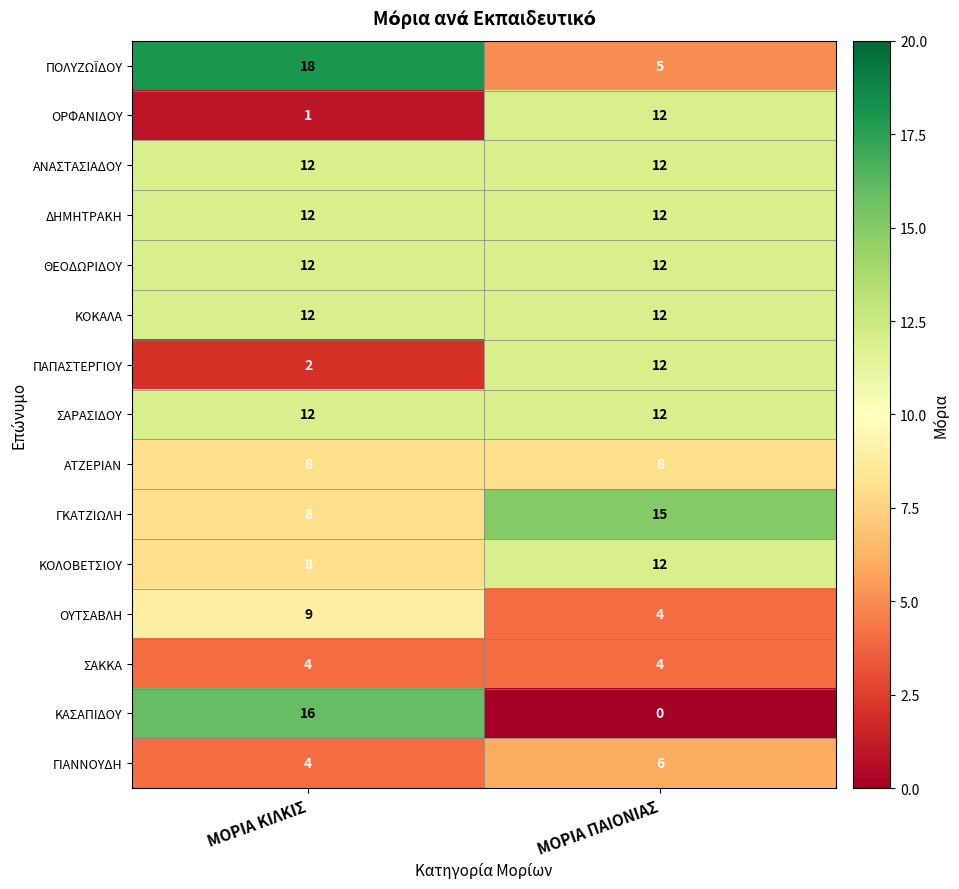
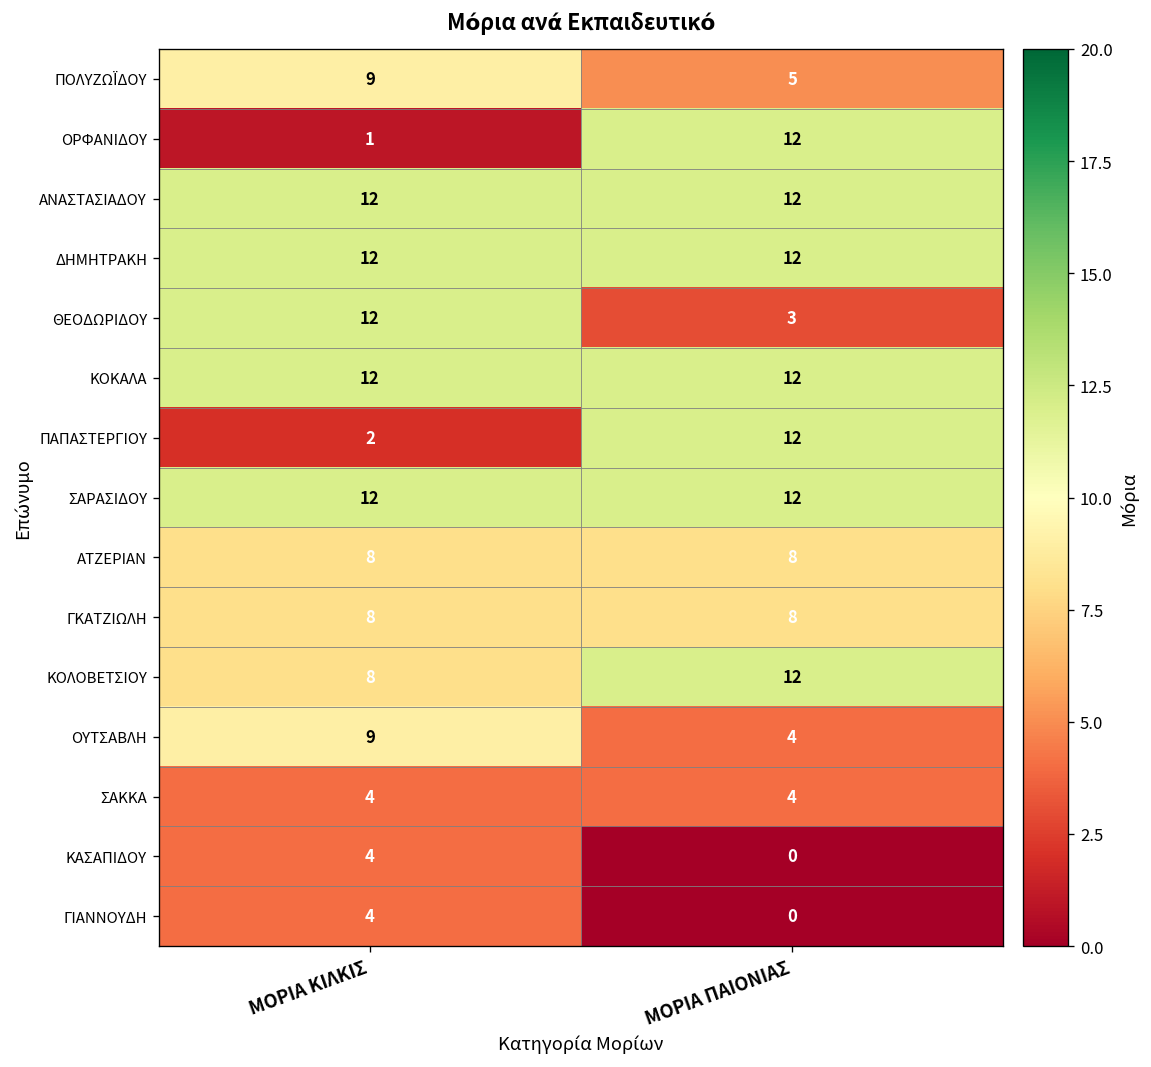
ΠΟΛΥΖΩΪΔΟΥ, ΜΟΡΙΑ ΚΙΛΚΙΣ: 18 -> 9
ΘΕΟΔΩΡΙΔΟΥ, ΜΟΡΙΑ ΠΑΙΟΝΙΑΣ: 12 -> 3
ΓΚΑΤΖΙΩΛΗ, ΜΟΡΙΑ ΠΑΙΟΝΙΑΣ: 15 -> 8
ΚΑΣΑΠΙΔΟΥ, ΜΟΡΙΑ ΚΙΛΚΙΣ: 16 -> 4
ΓΙΑΝΝΟΥΔΗ, ΜΟΡΙΑ ΠΑΙΟΝΙΑΣ: 6 -> 0
